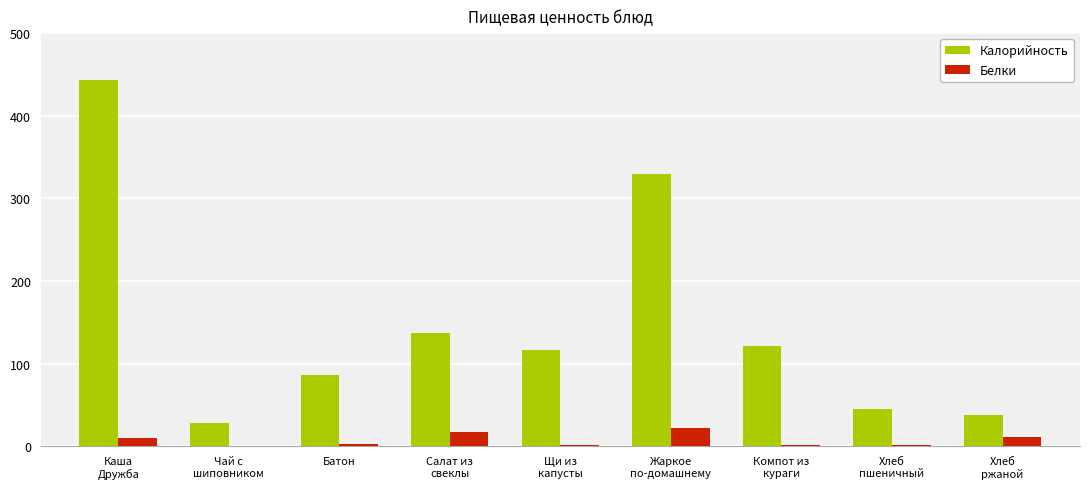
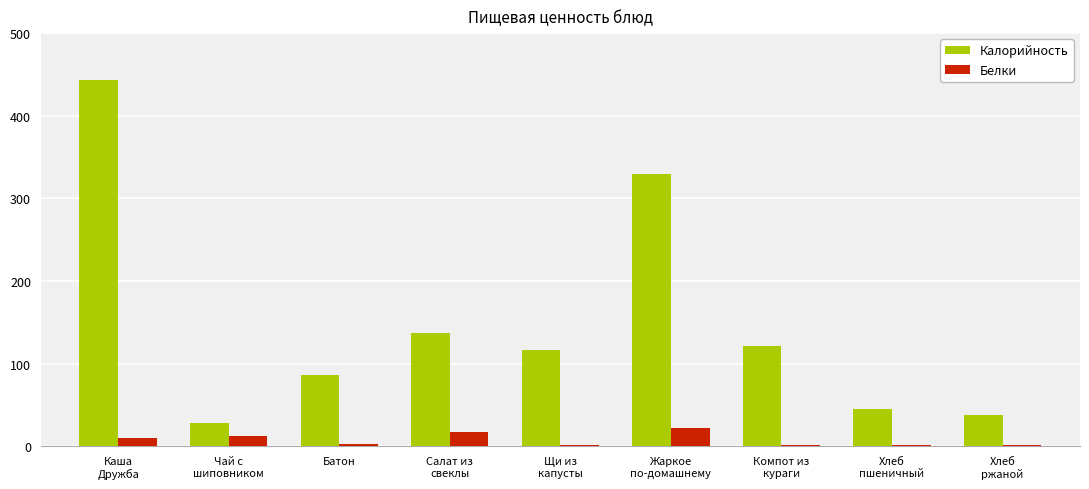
Белки, Чай с шиповником: 0 -> 10
Белки, Хлеб ржаной: 10 -> 0
